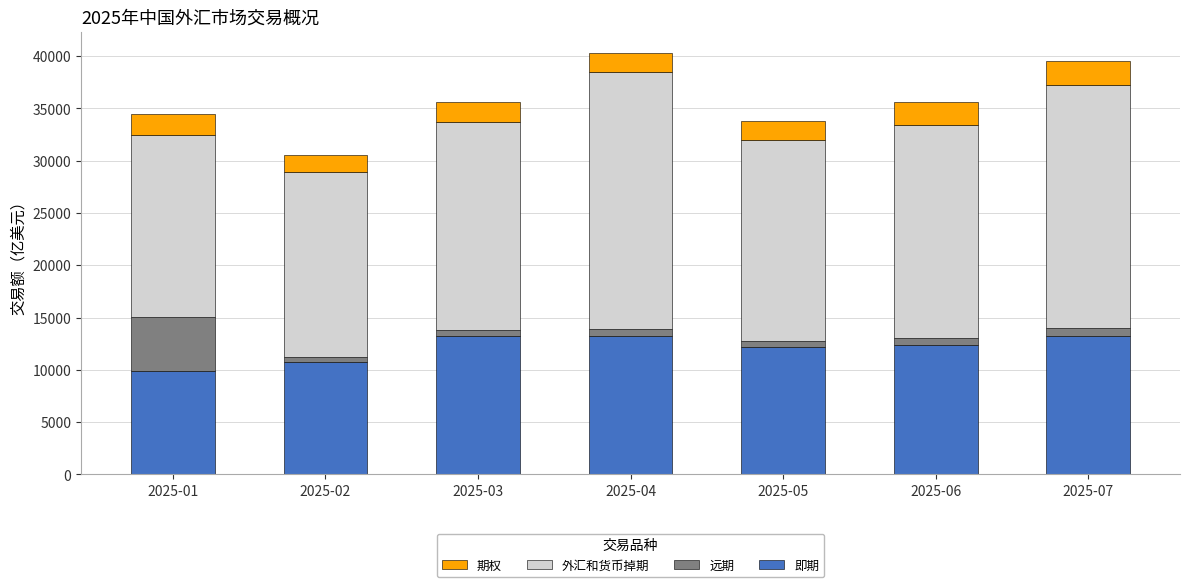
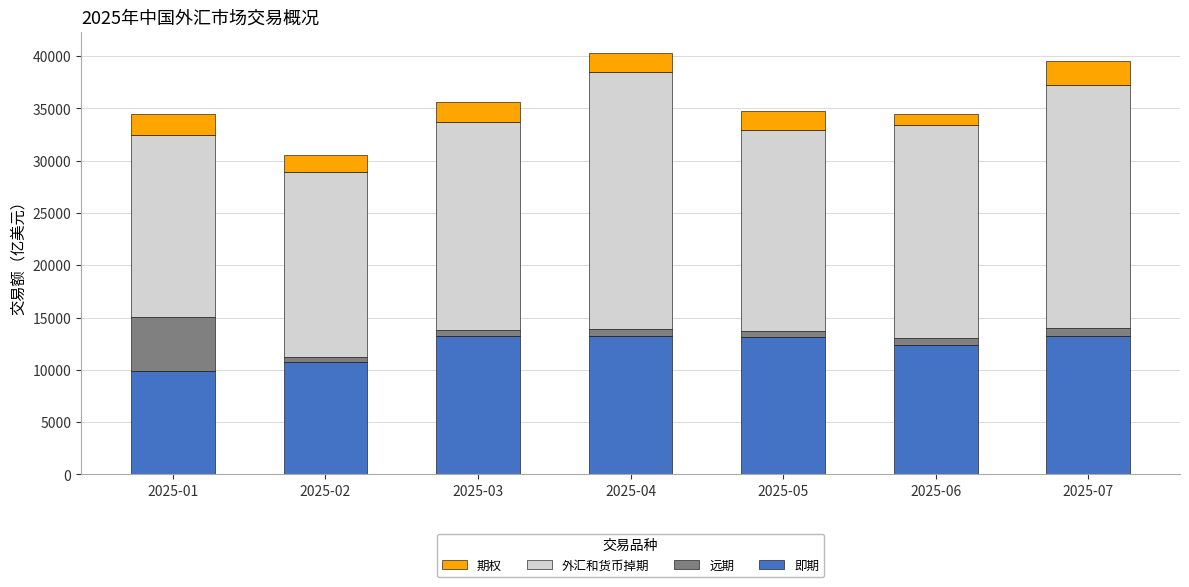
即期, 2025-05: 12100 -> 13100
期权, 2025-06: 2200 -> 1000
